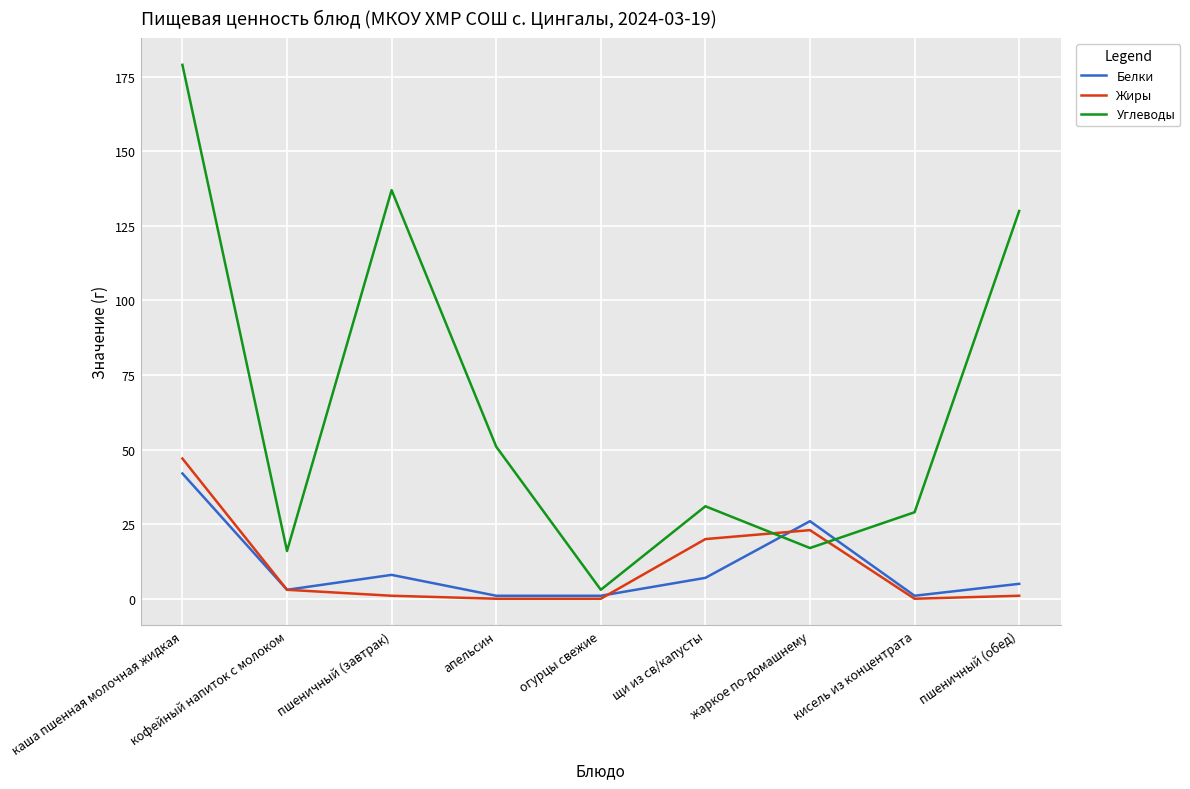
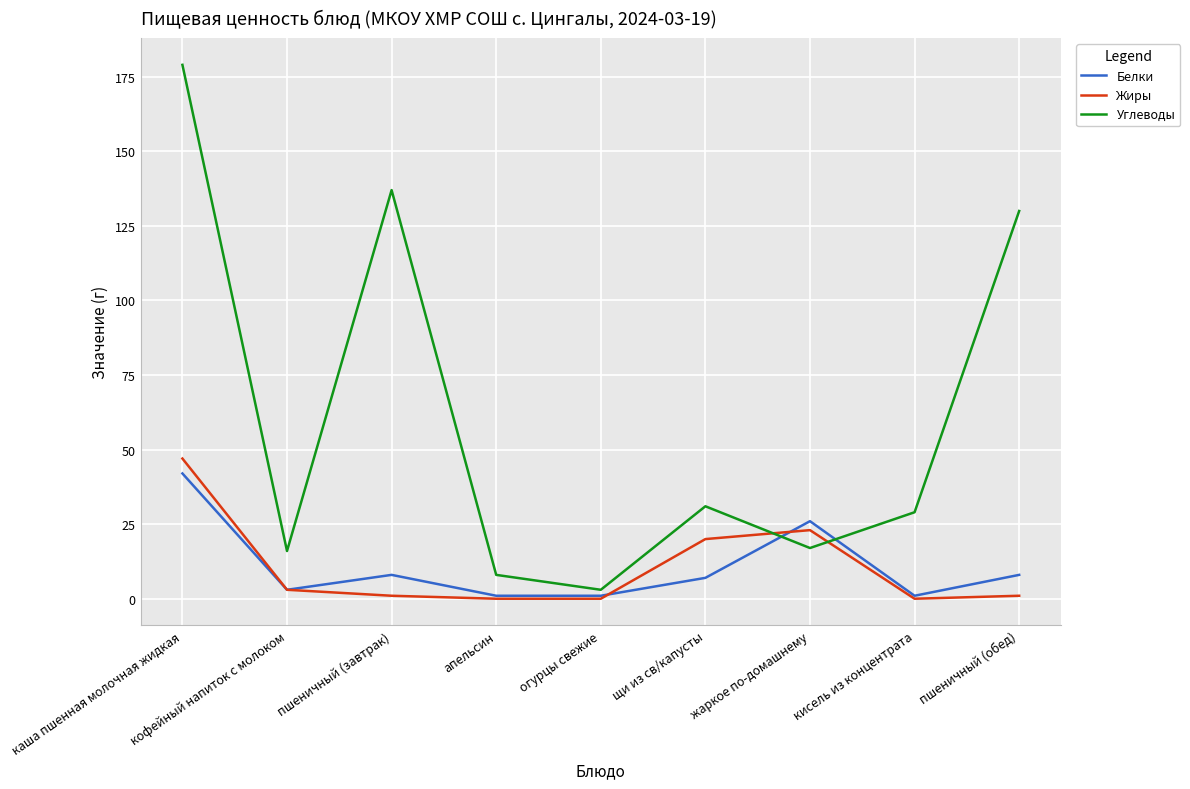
Углеводы, апельсин: 51 -> 8
Белки, пшеничный (обед): 5 -> 8
